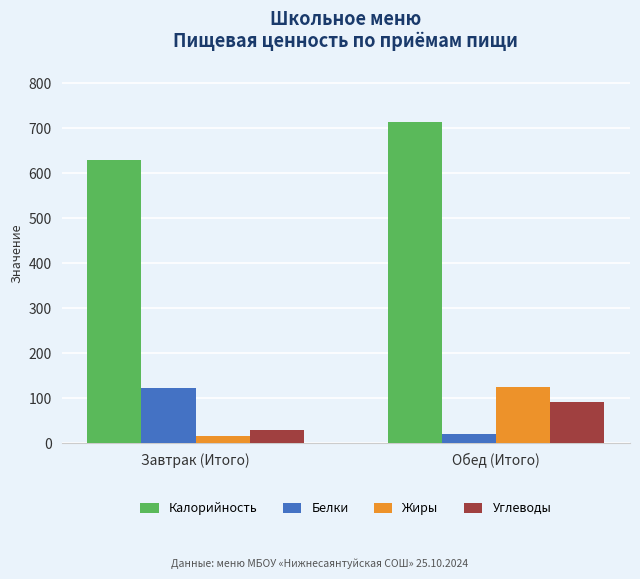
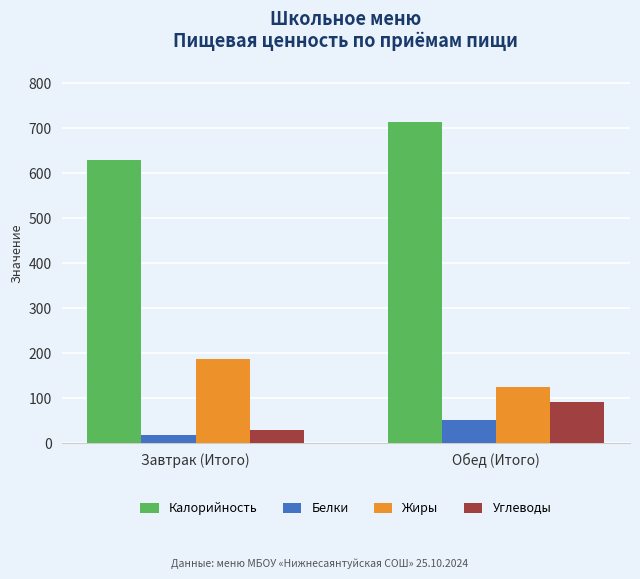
Белки, Завтрак (Итого): 120 -> 20
Жиры, Завтрак (Итого): 20 -> 190
Белки, Обед (Итого): 20 -> 50
